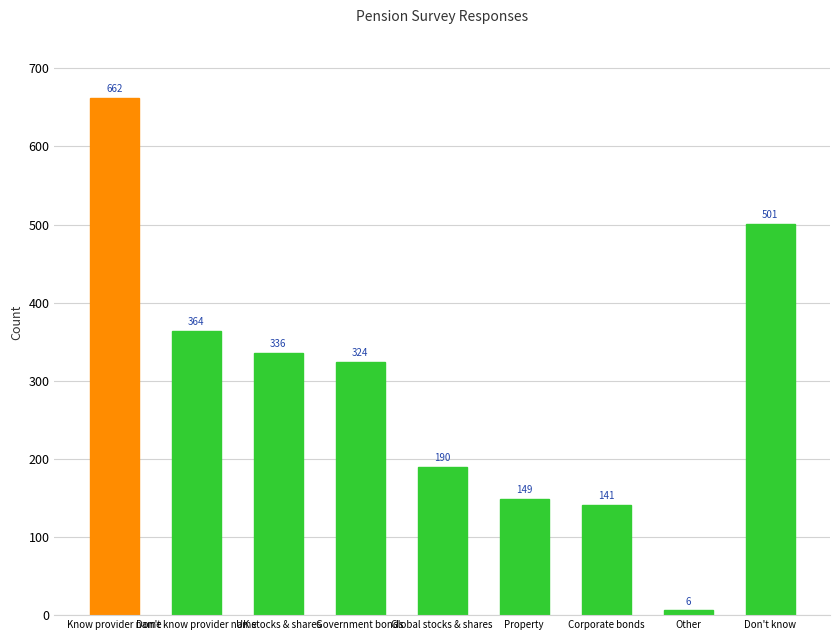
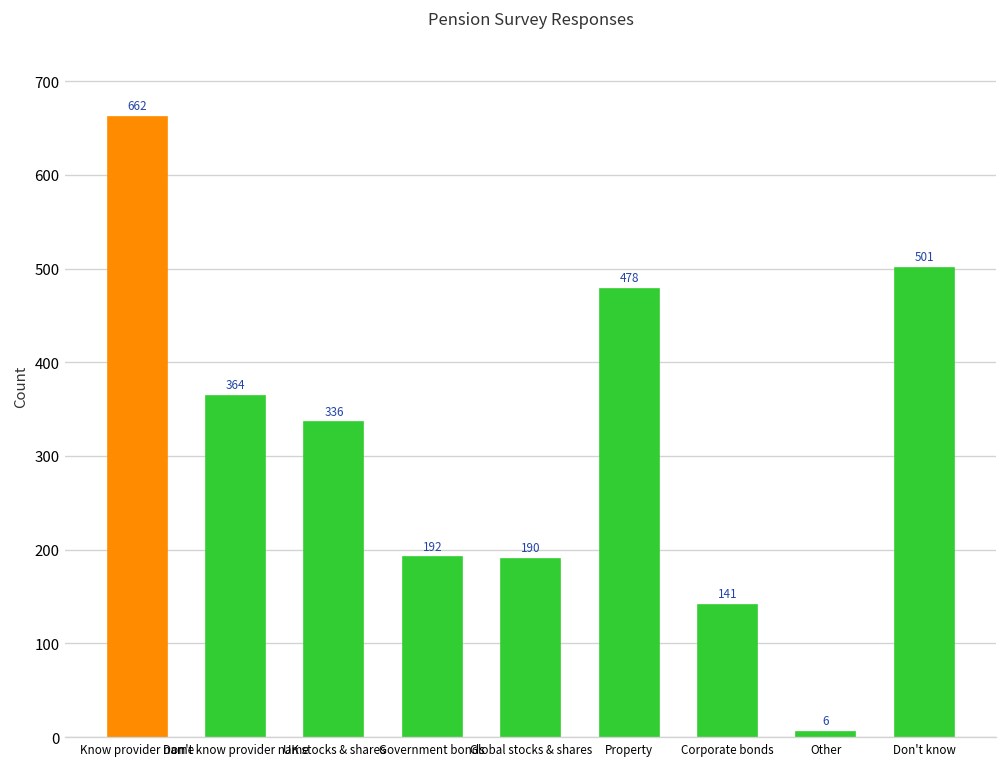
Government bonds: 324 -> 192
Property: 149 -> 478
